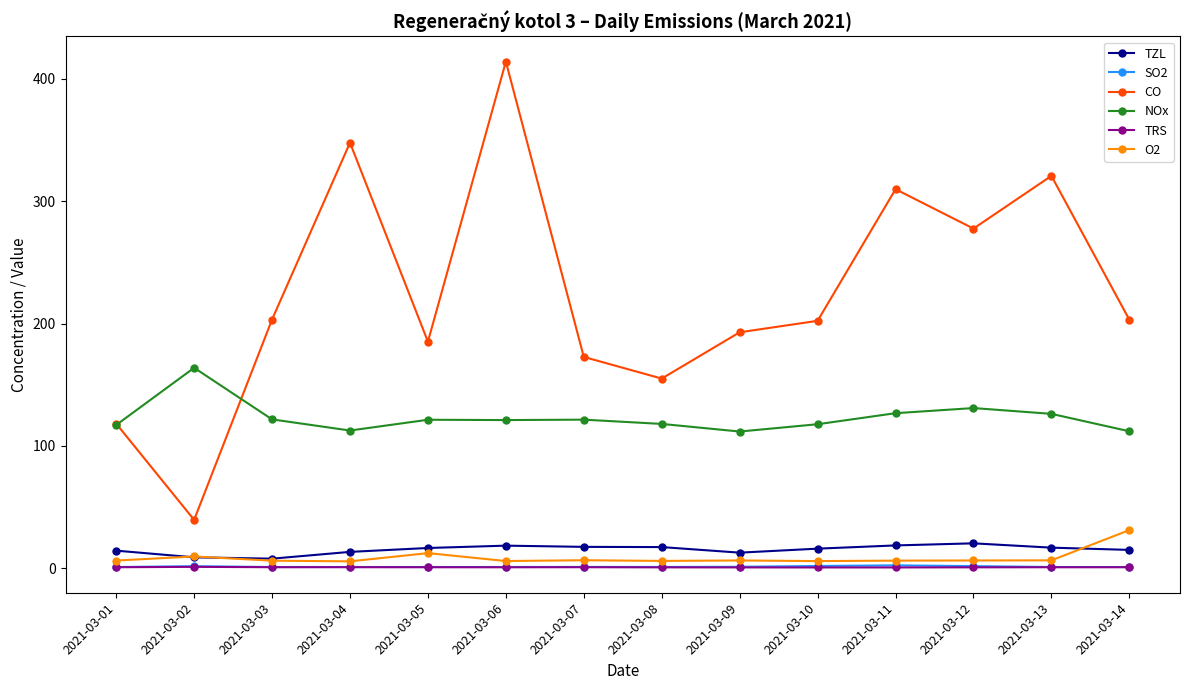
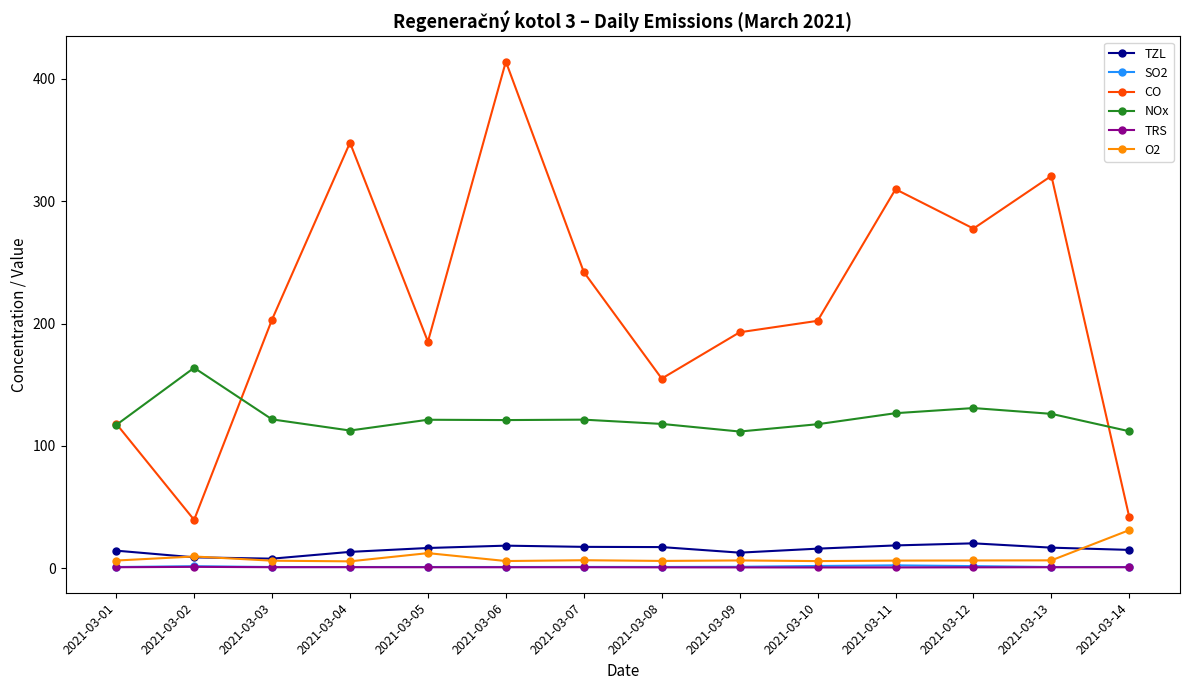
CO, 2021-03-07: 173 -> 242
CO, 2021-03-14: 203 -> 42
